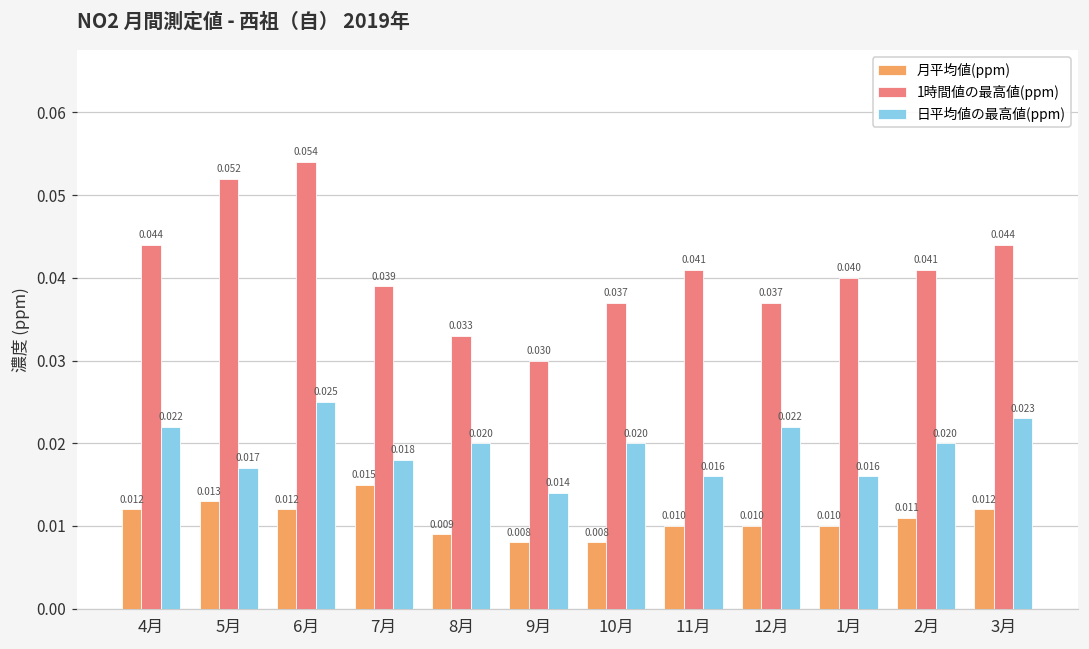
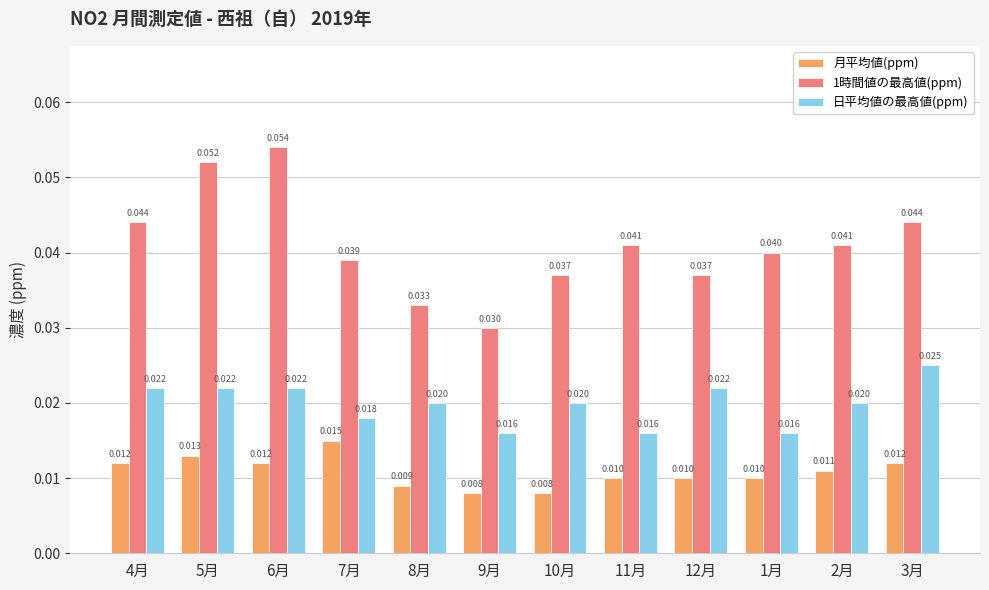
日平均値の最高値(ppm), 5月: 0.017 -> 0.022
日平均値の最高値(ppm), 6月: 0.025 -> 0.022
日平均値の最高値(ppm), 9月: 0.014 -> 0.016
日平均値の最高値(ppm), 3月: 0.023 -> 0.025
